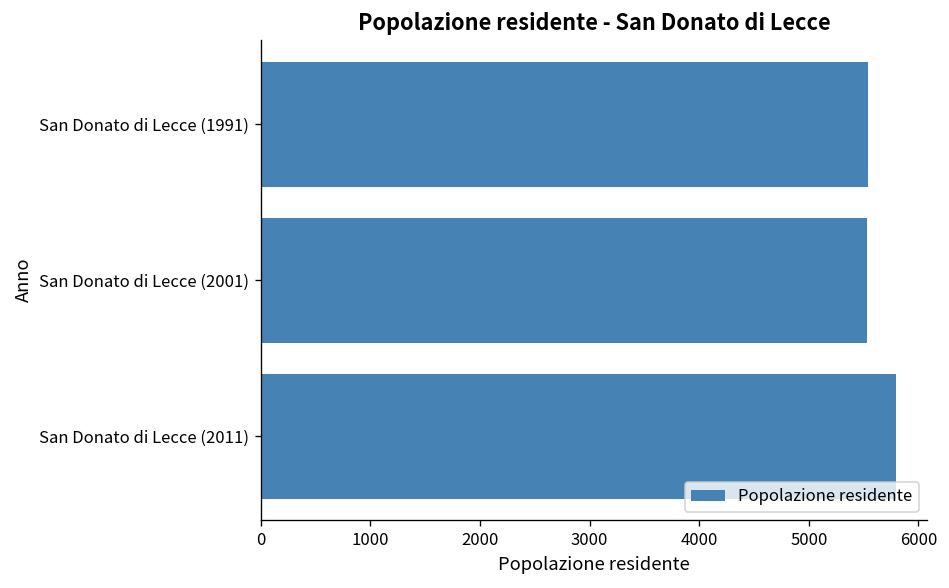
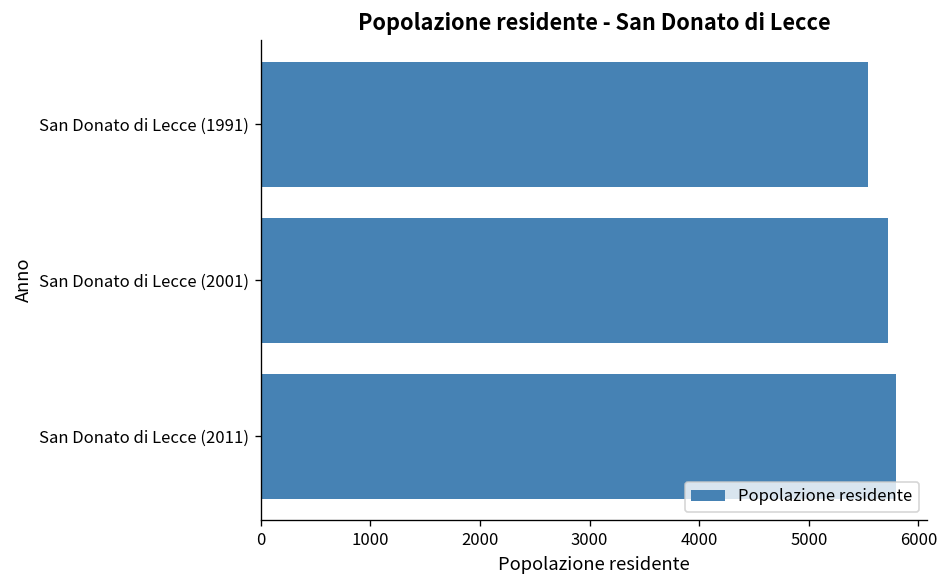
San Donato di Lecce (2001): 5500 -> 5700
